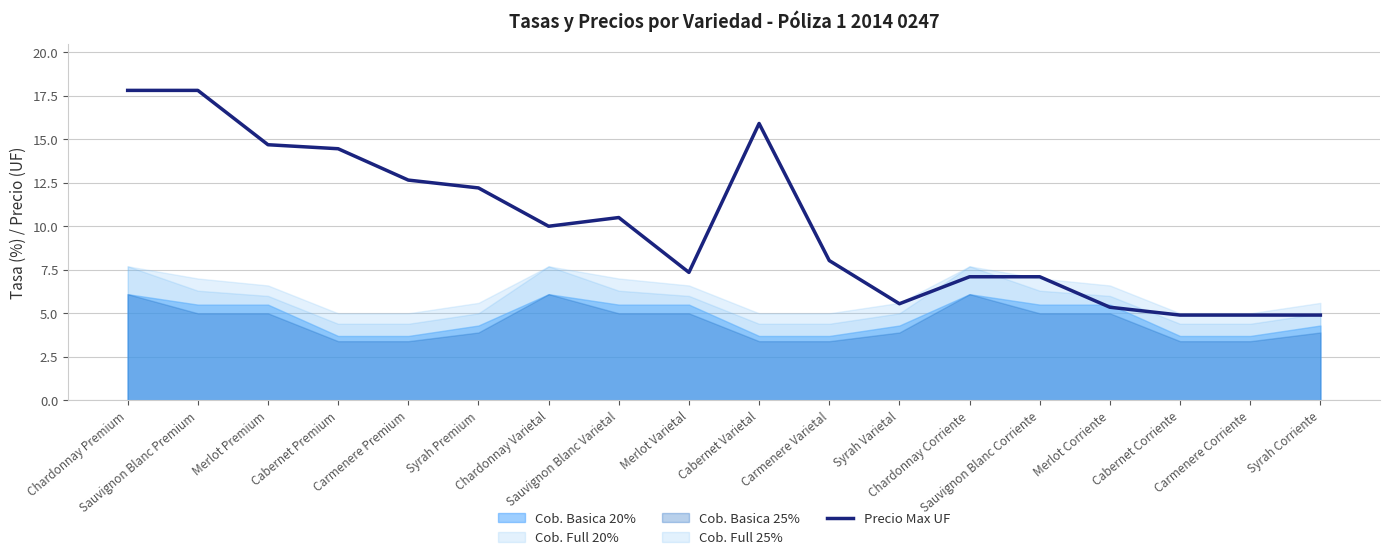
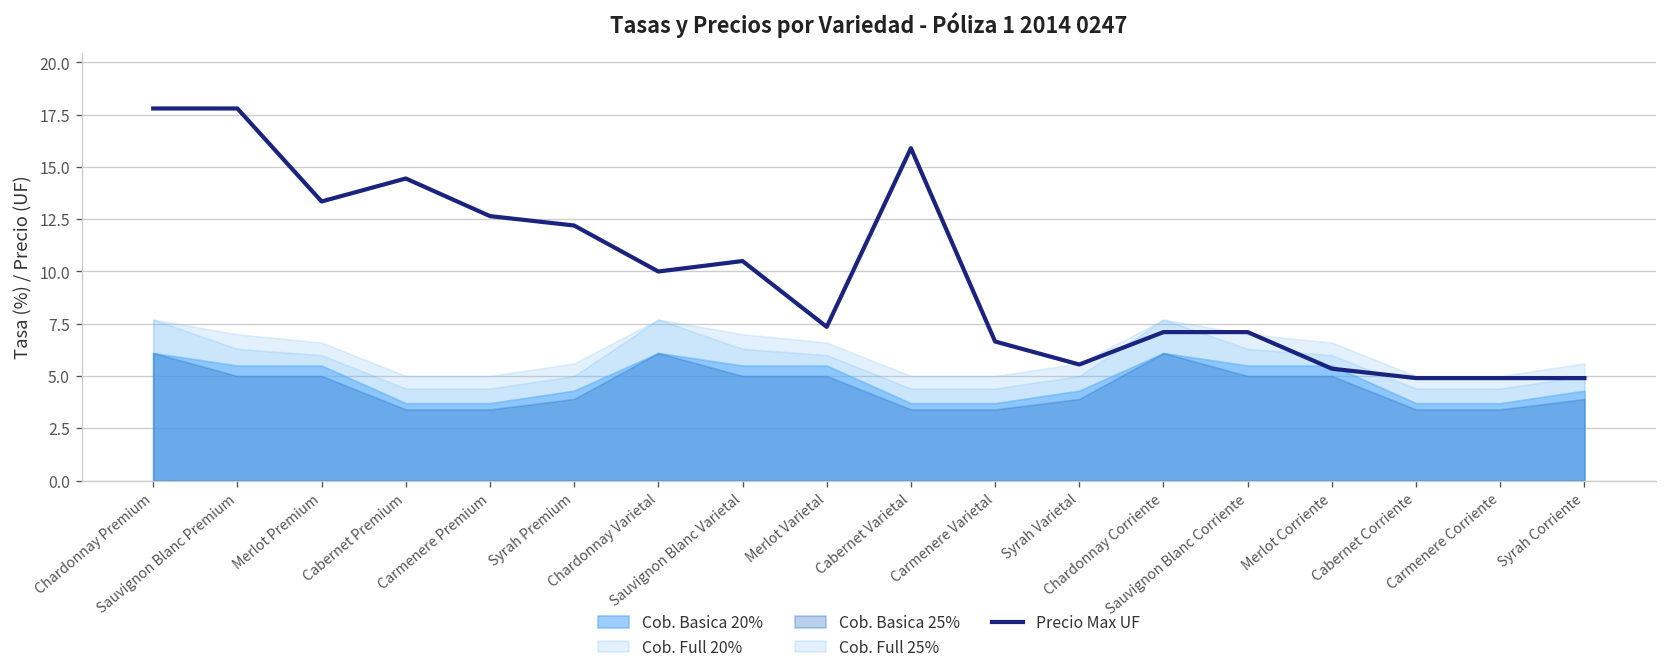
Precio Max UF, Merlot Premium: 14.7 -> 13.4
Precio Max UF, Carmenere Varietal: 8.0 -> 6.7
